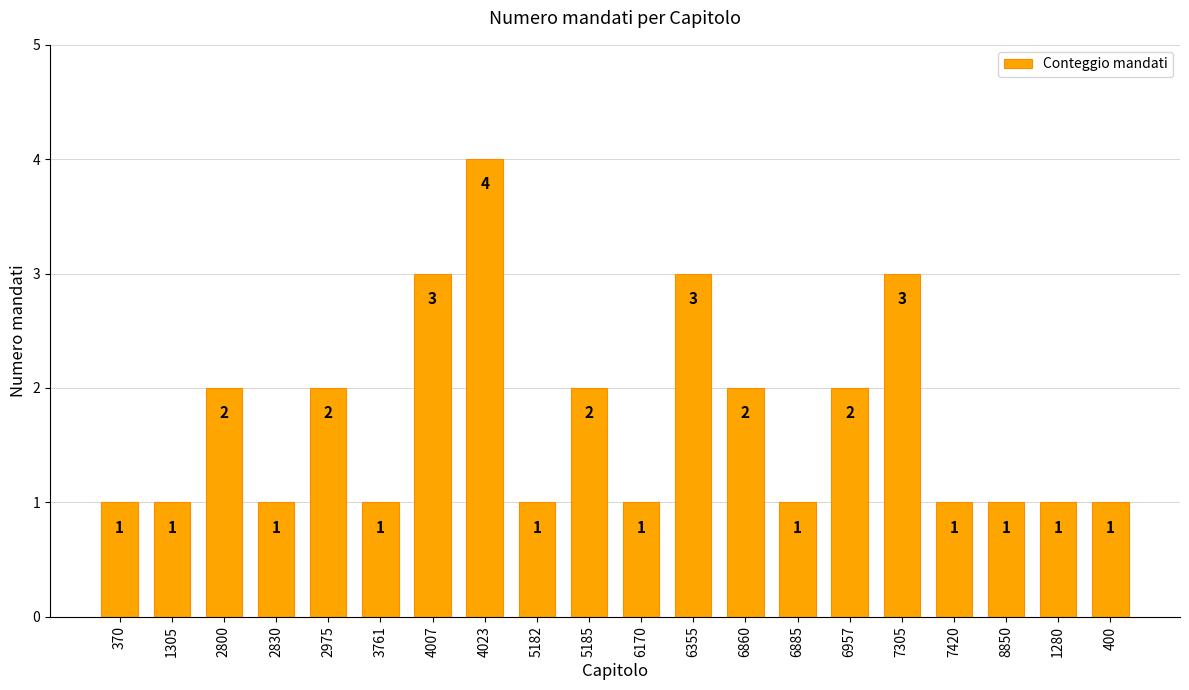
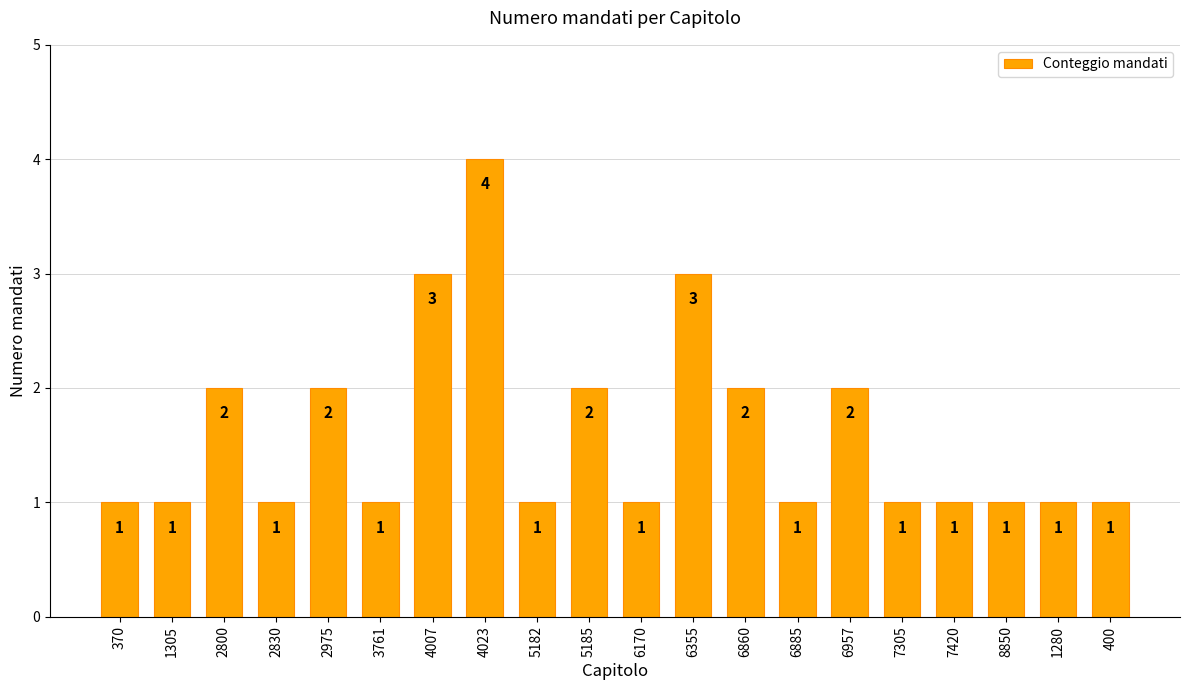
7305: 3 -> 1
